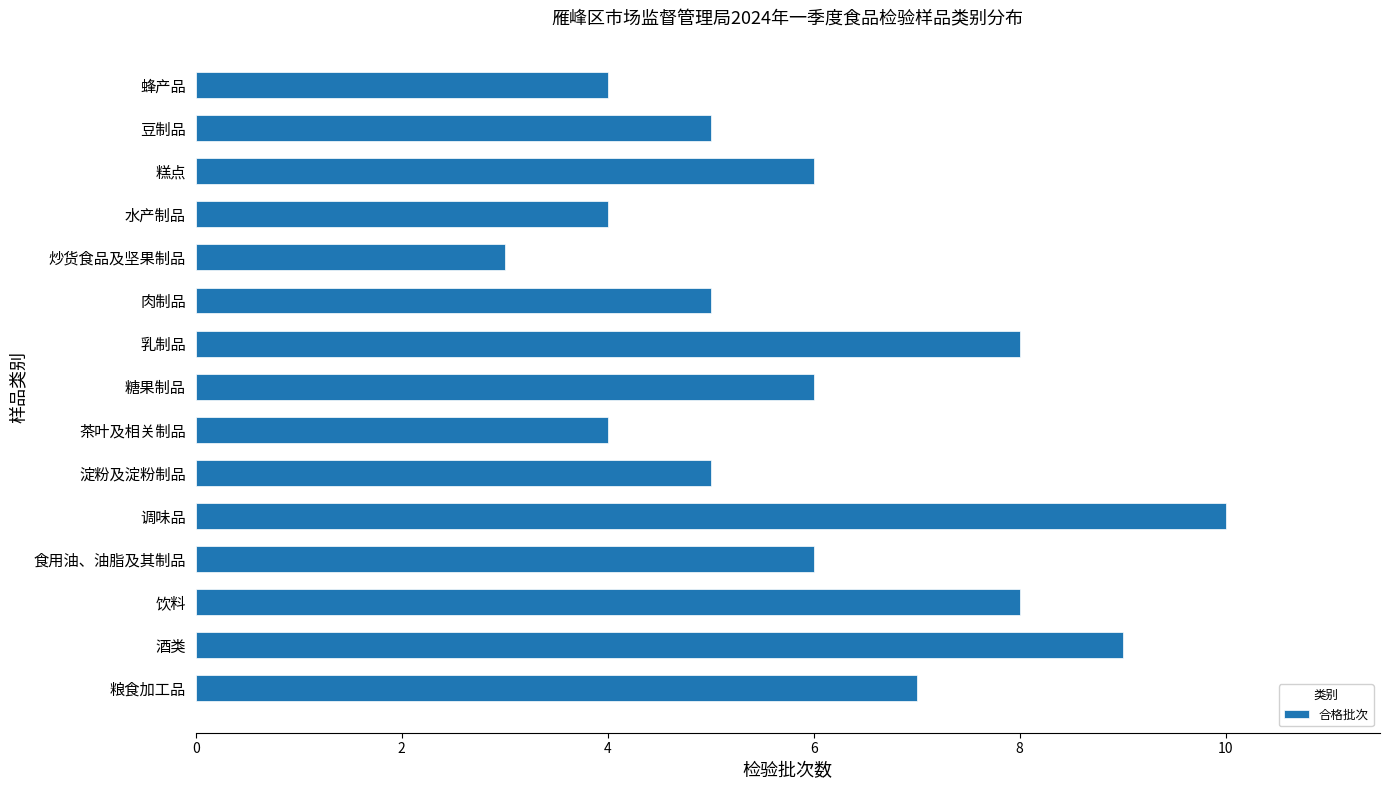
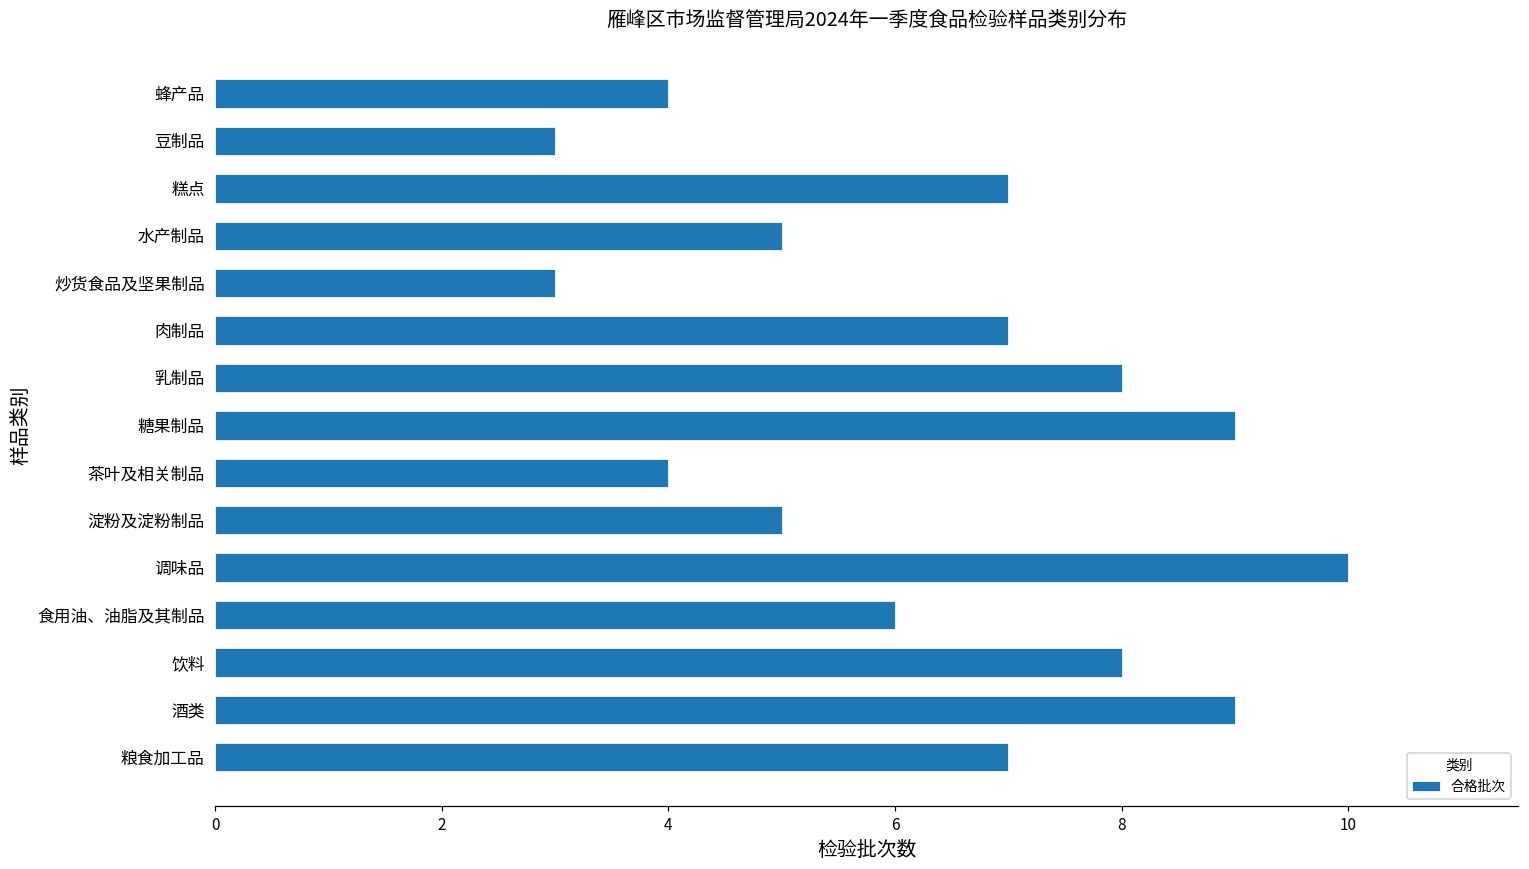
豆制品: 5 -> 3
糕点: 6 -> 7
水产制品: 4 -> 5
肉制品: 5 -> 7
糖果制品: 6 -> 9
